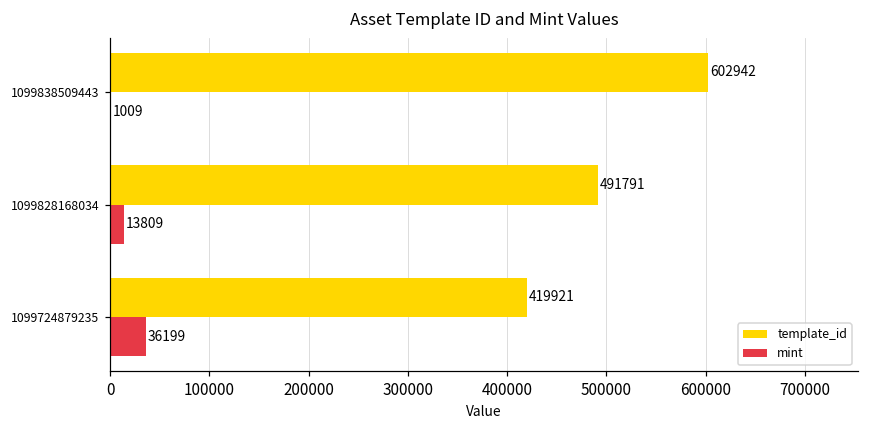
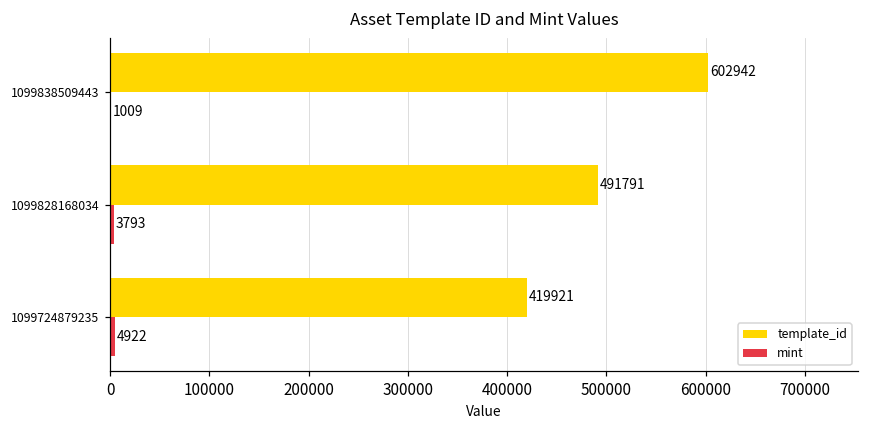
mint, 1099828168034: 13809 -> 3793
mint, 1099724879235: 36199 -> 4922
